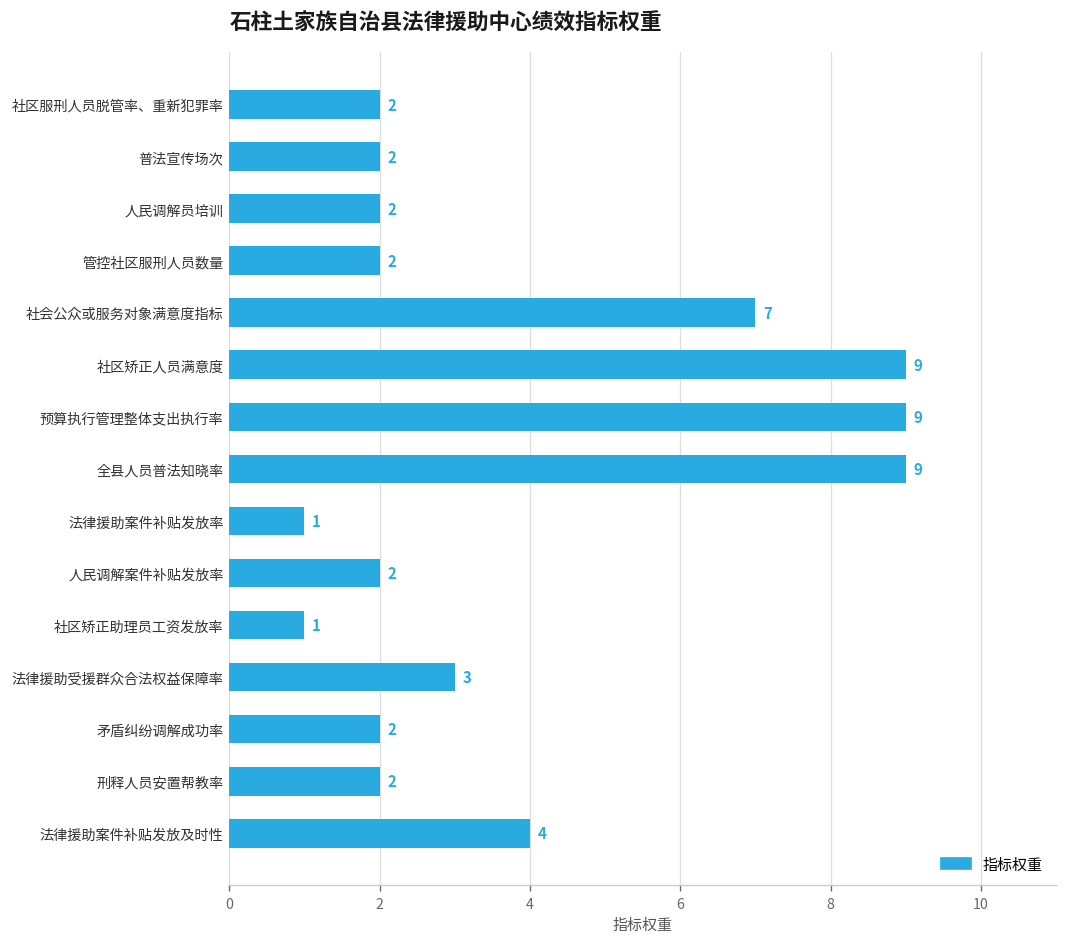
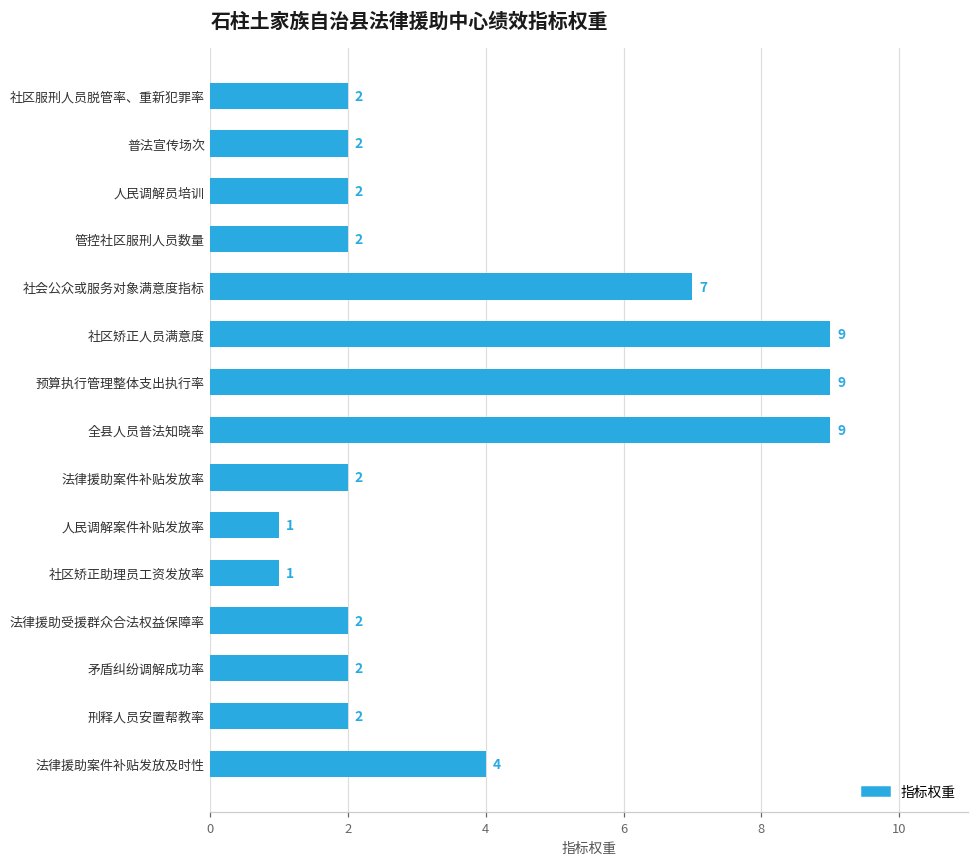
法律援助案件补贴发放率: 1 -> 2
人民调解案件补贴发放率: 2 -> 1
法律援助受援群众合法权益保障率: 3 -> 2
